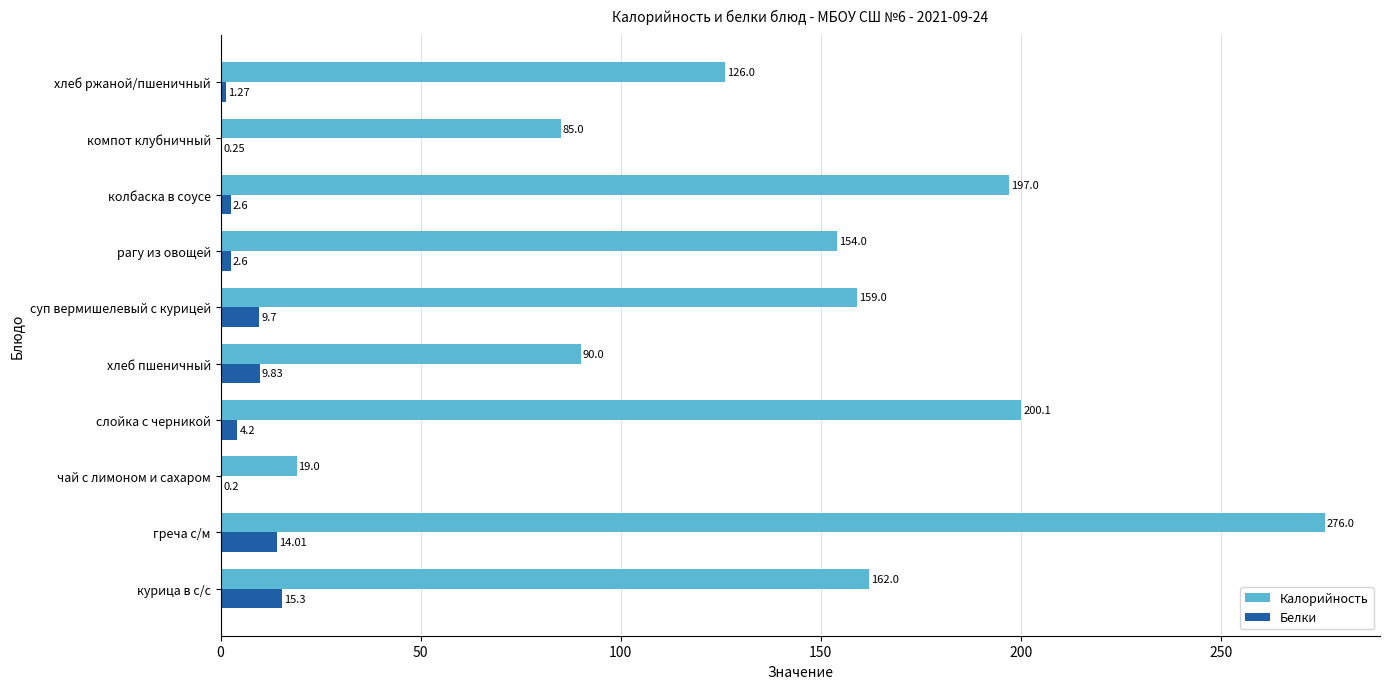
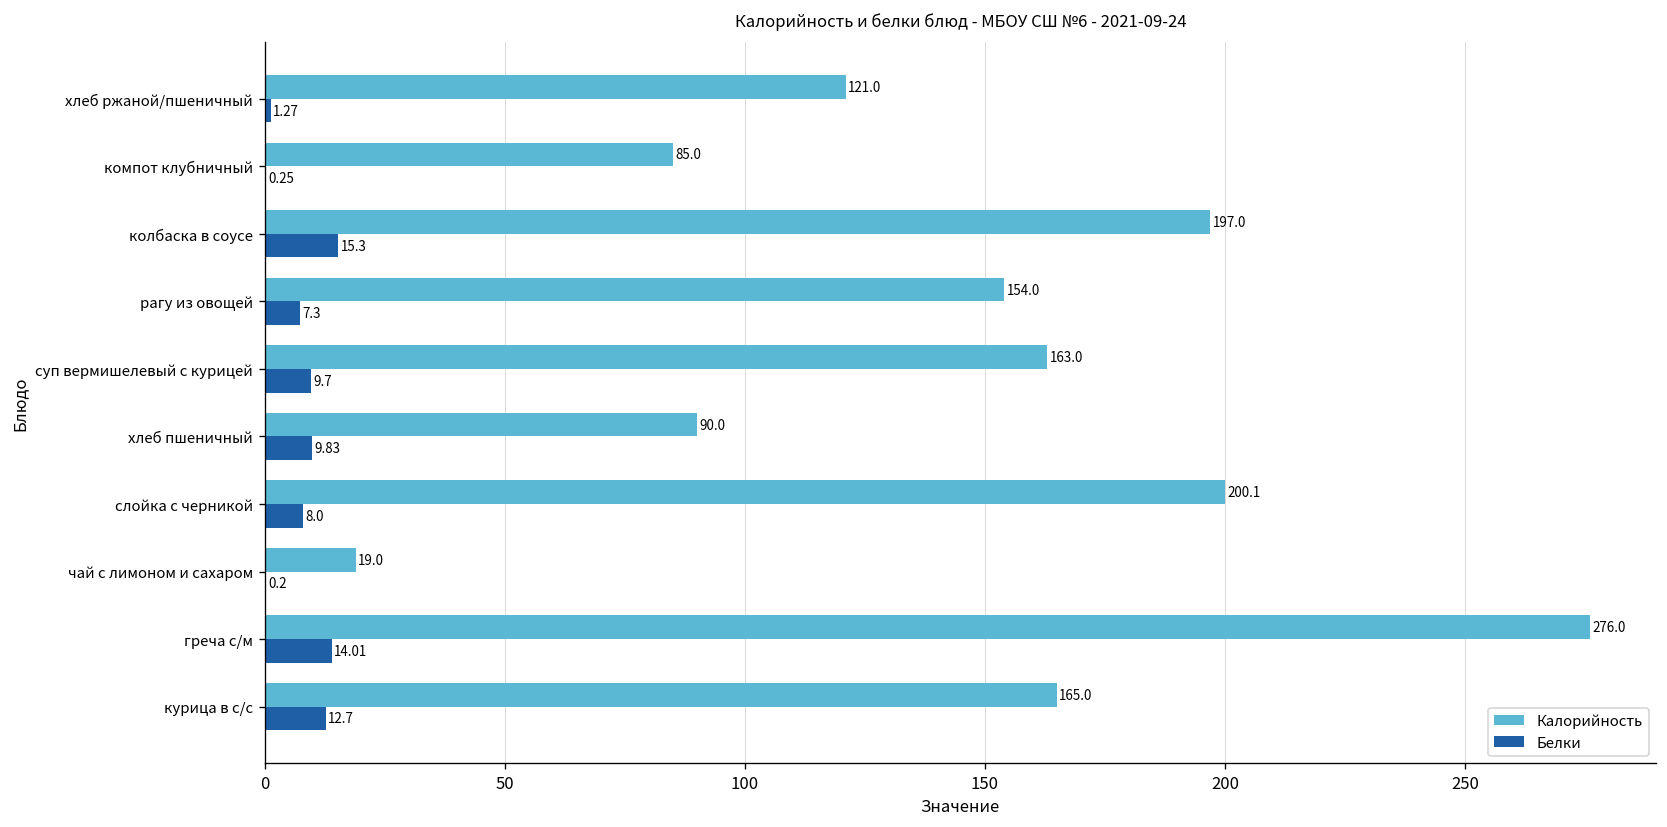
Калорийность, хлеб ржаной/пшеничный: 126.0 -> 121.0
Белки, колбаска в соусе: 2.6 -> 15.3
Белки, рагу из овощей: 2.6 -> 7.3
Калорийность, суп вермишелевый с курицей: 159.0 -> 163.0
Белки, слойка с черникой: 4.2 -> 8.0
Калорийность, курица в с/с: 162.0 -> 165.0
Белки, курица в с/с: 15.3 -> 12.7
